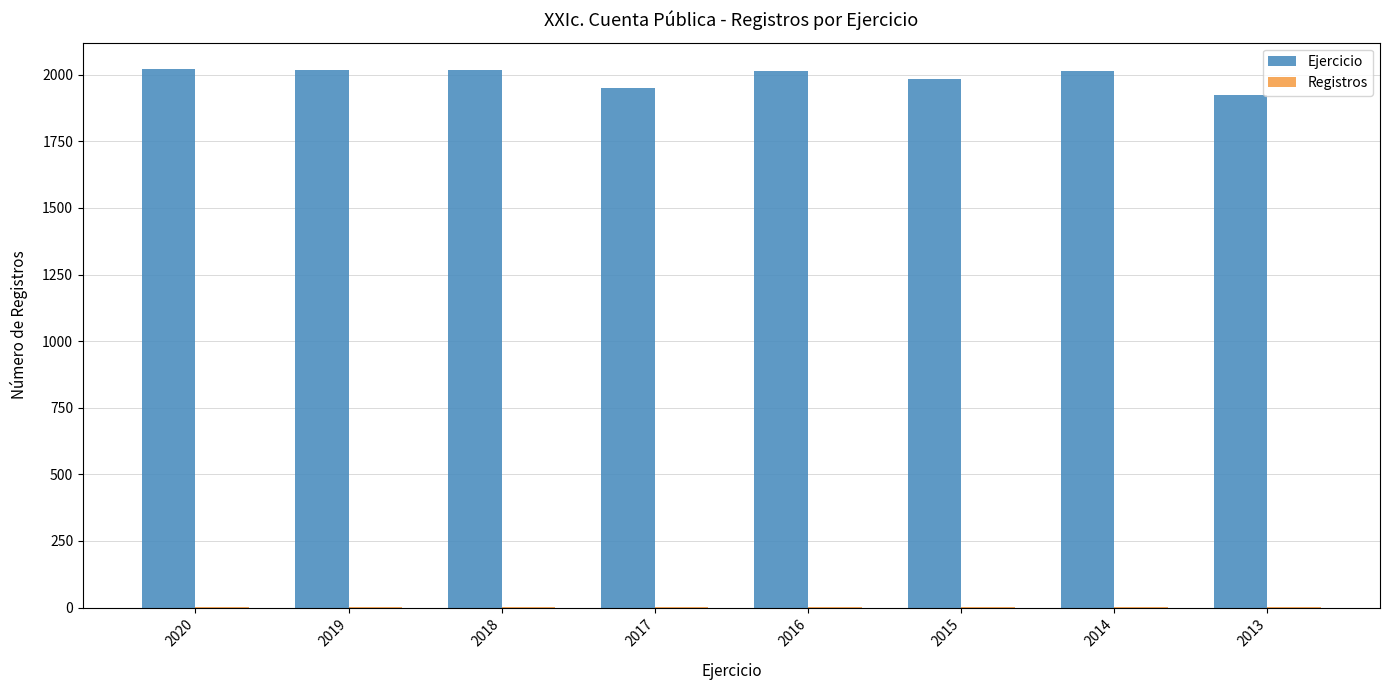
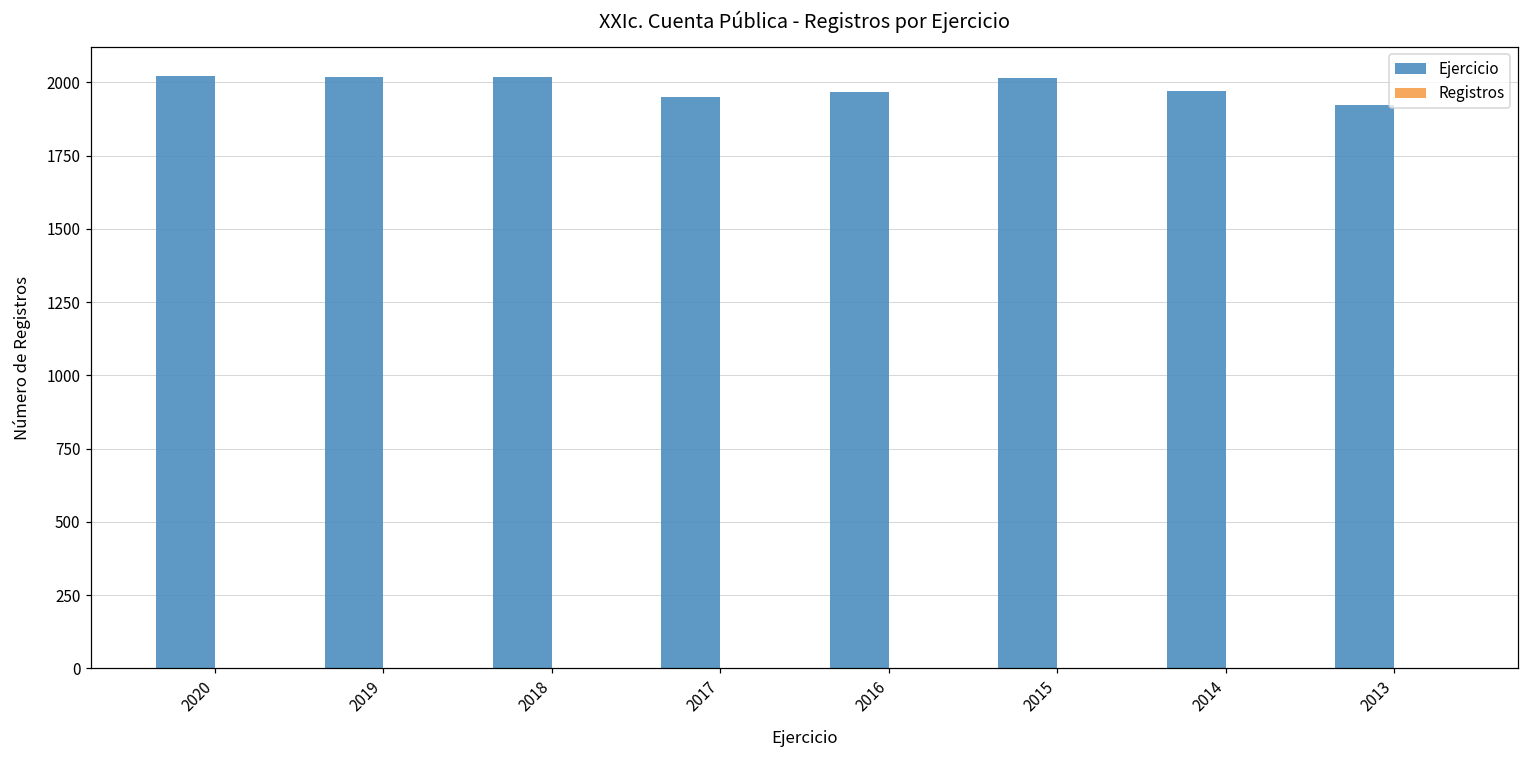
Ejercicio, 2016: 2020 -> 1970
Ejercicio, 2015: 1980 -> 2020
Ejercicio, 2014: 2010 -> 1970
